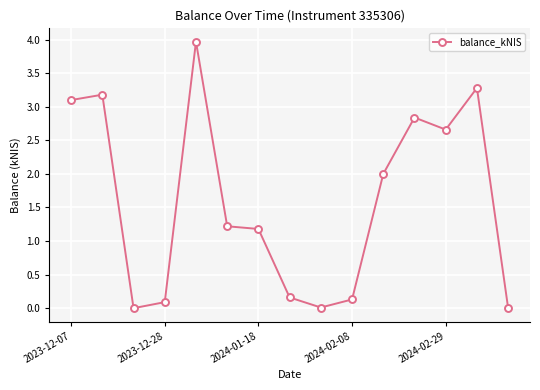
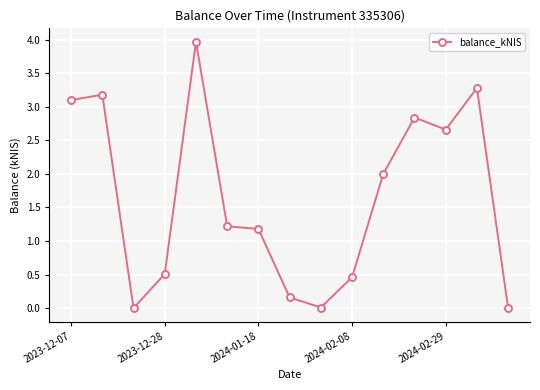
2023-12-28: 0.1 -> 0.5
2024-02-08: 0.1 -> 0.5
